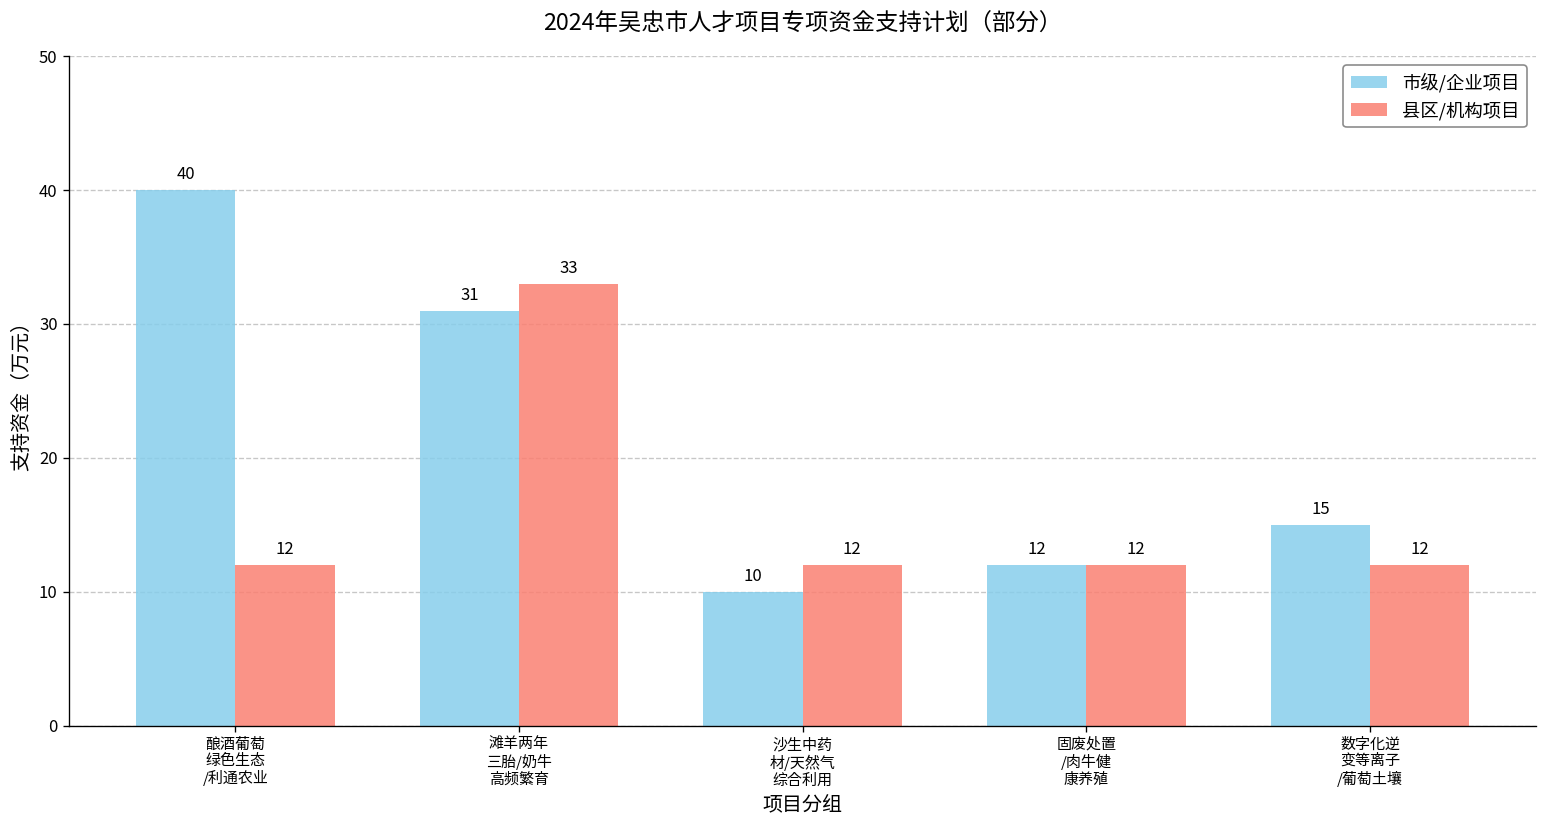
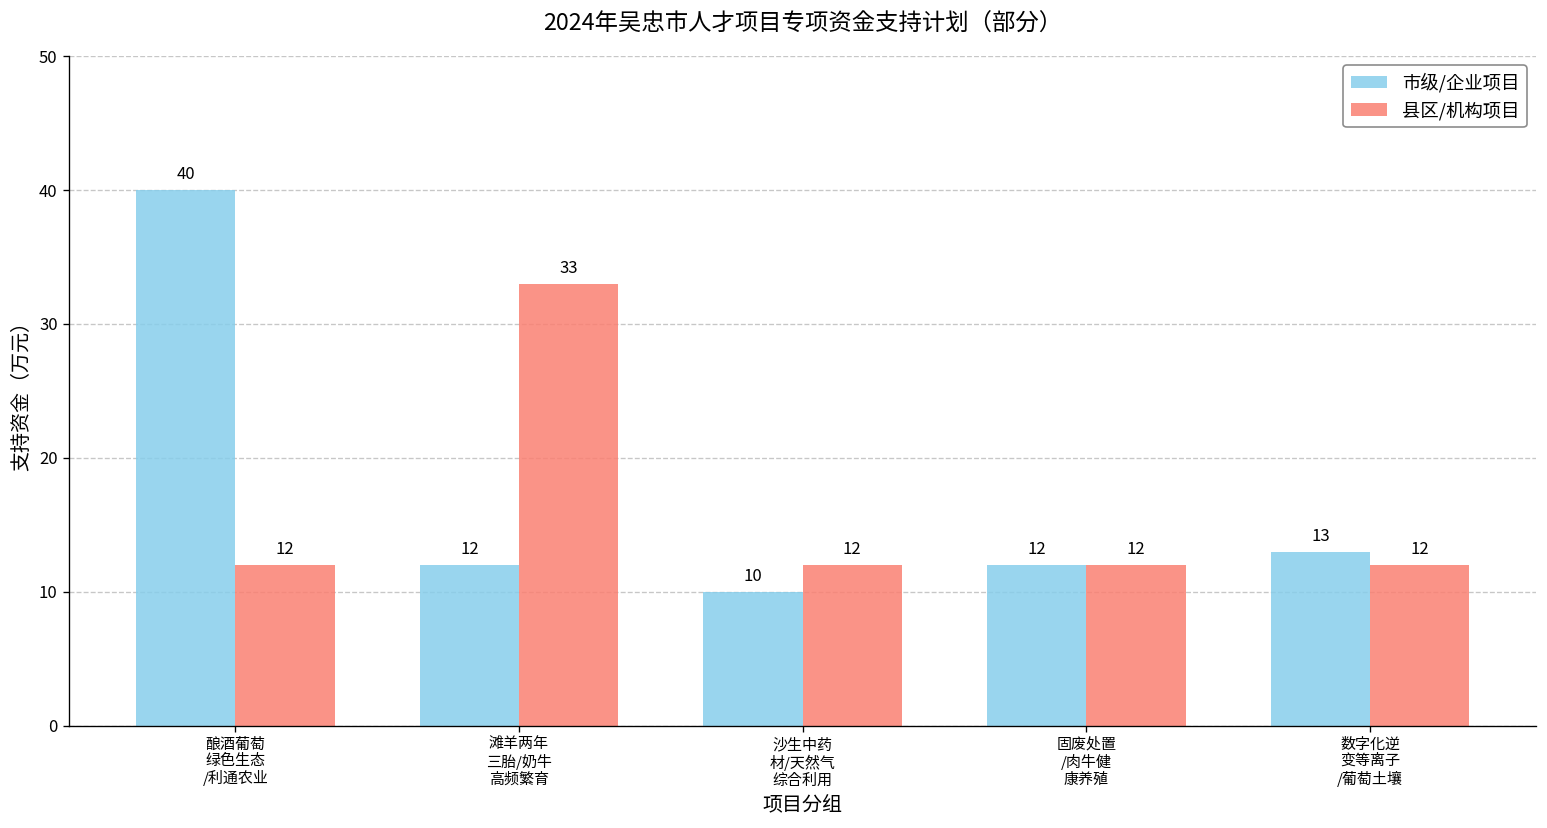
市级/企业项目, 滩羊两年 三胎/奶牛 高频繁育: 31 -> 12
市级/企业项目, 数字化逆 变等离子 /葡萄土壤: 15 -> 13
